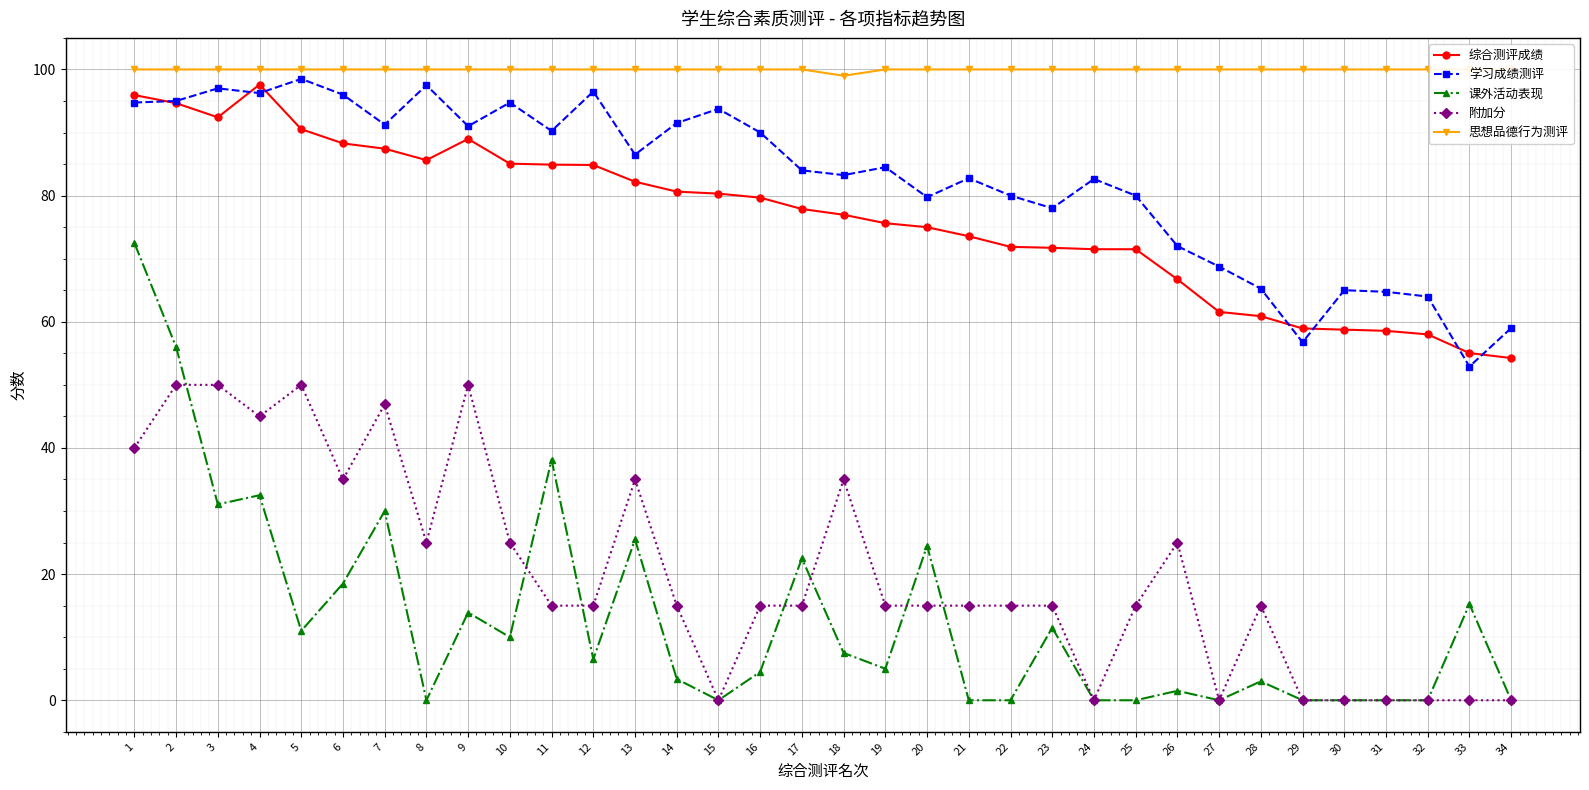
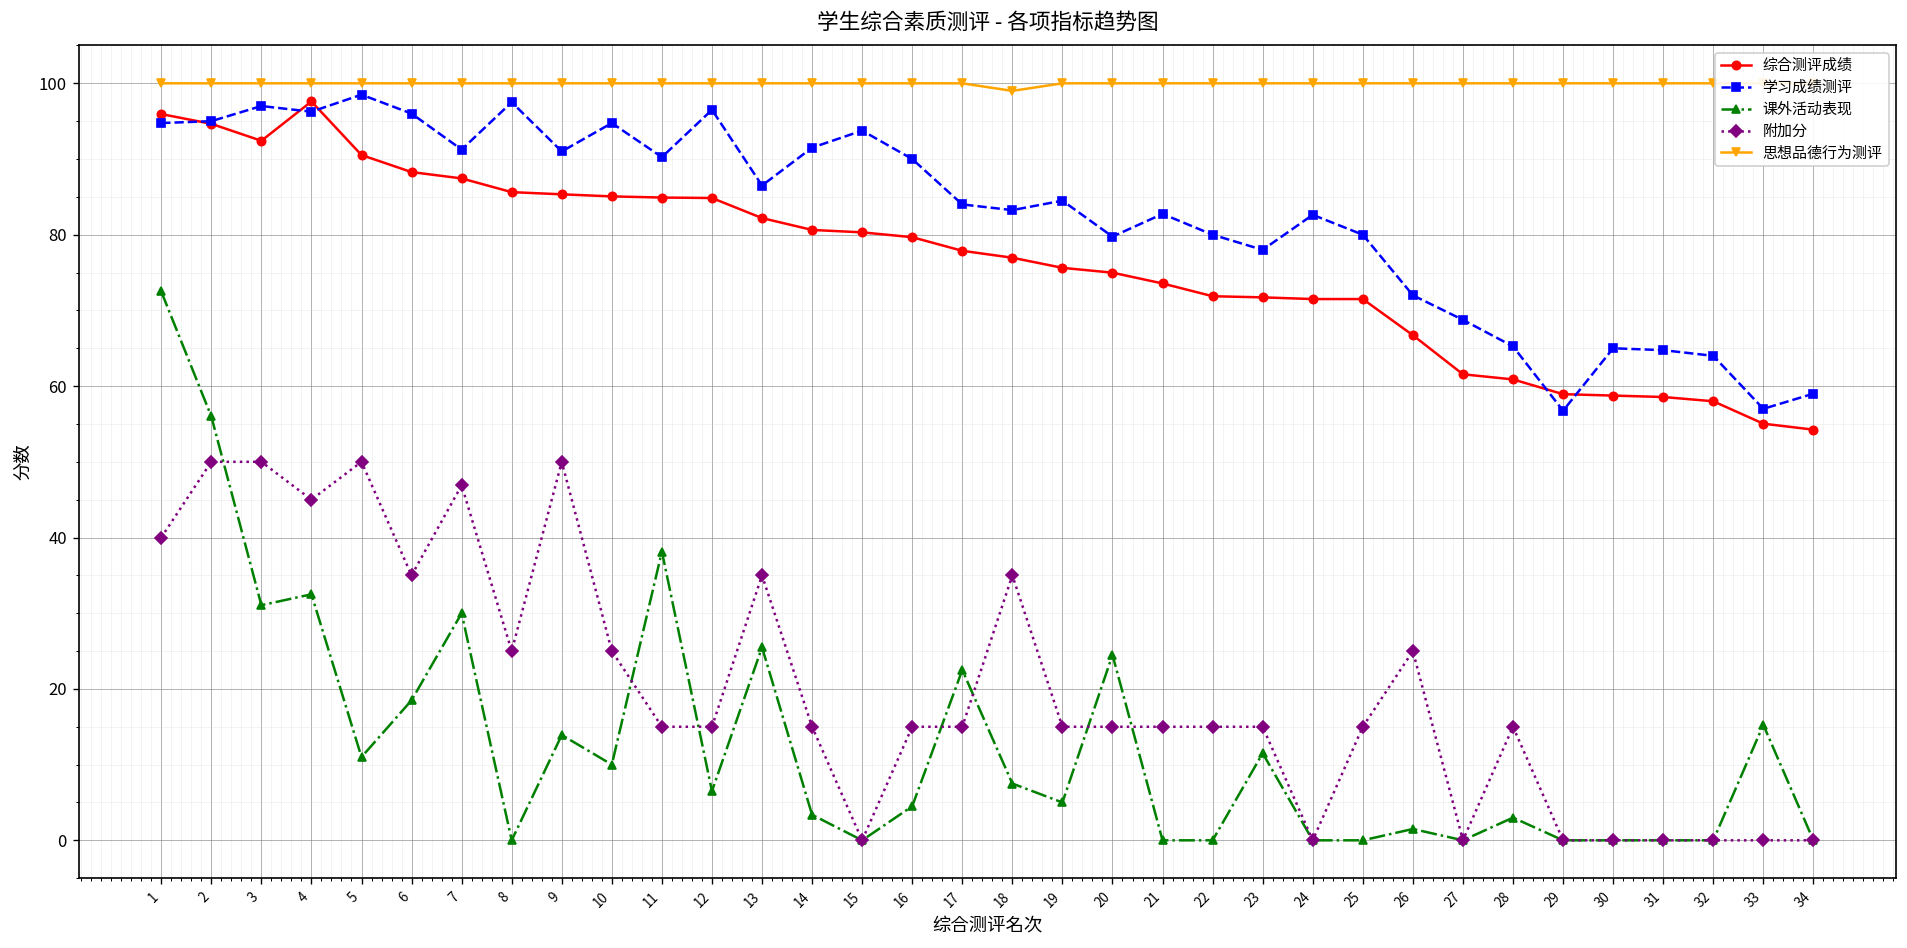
综合测评成绩, 9: 89 -> 85
学习成绩测评, 33: 53 -> 57
